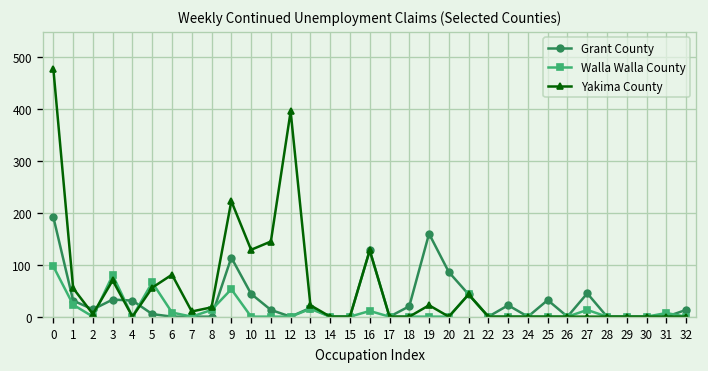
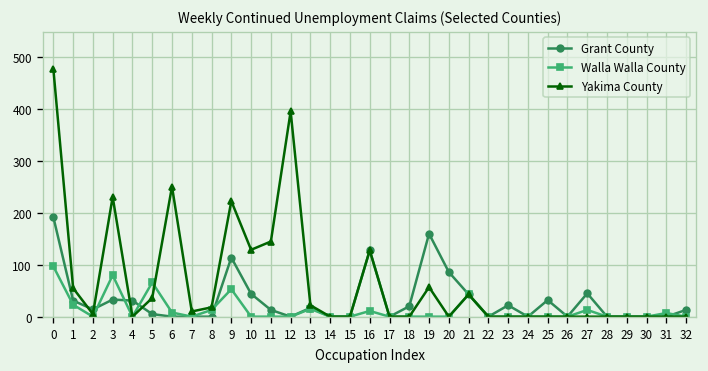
Yakima County, 3: 70 -> 230
Yakima County, 5: 60 -> 40
Yakima County, 6: 80 -> 250
Yakima County, 19: 20 -> 60
